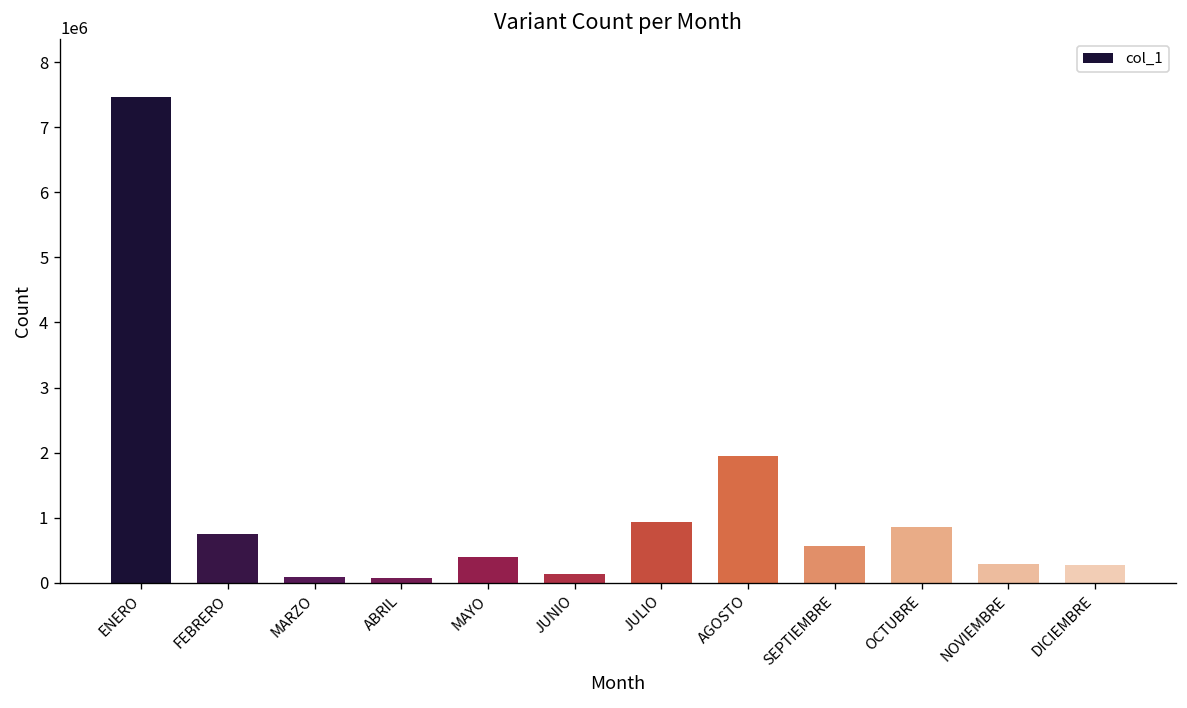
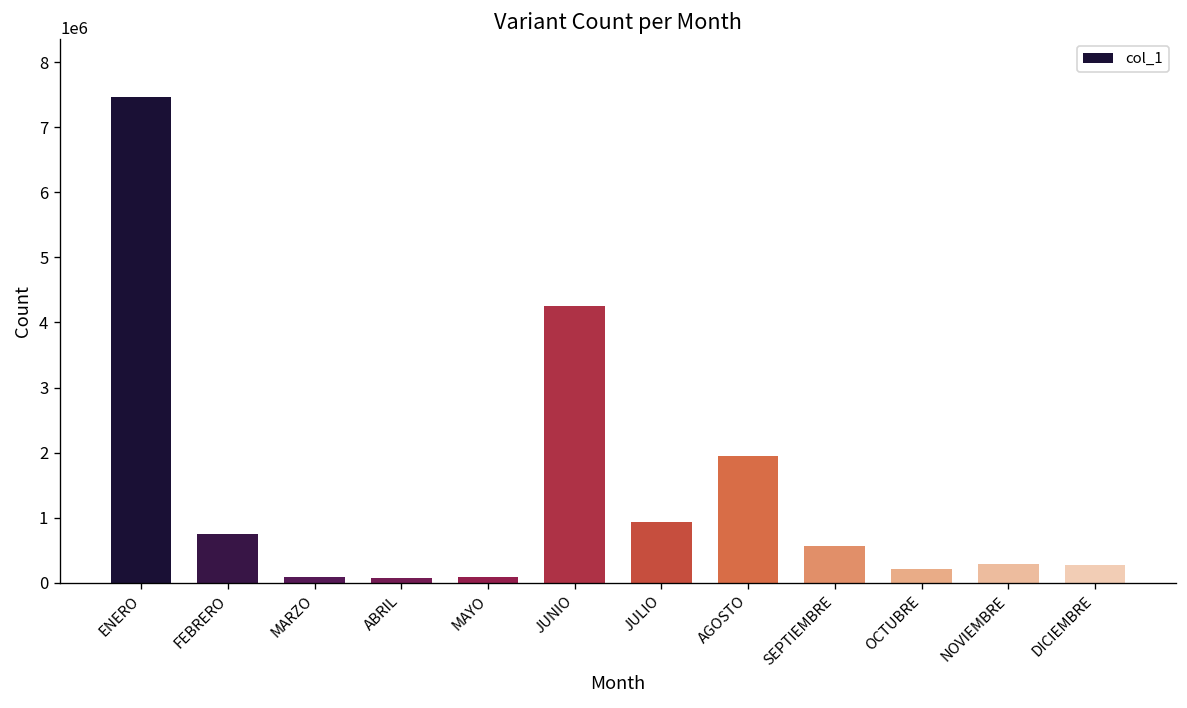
MAYO: 400000 -> 100000
JUNIO: 100000 -> 4200000
OCTUBRE: 900000 -> 200000
